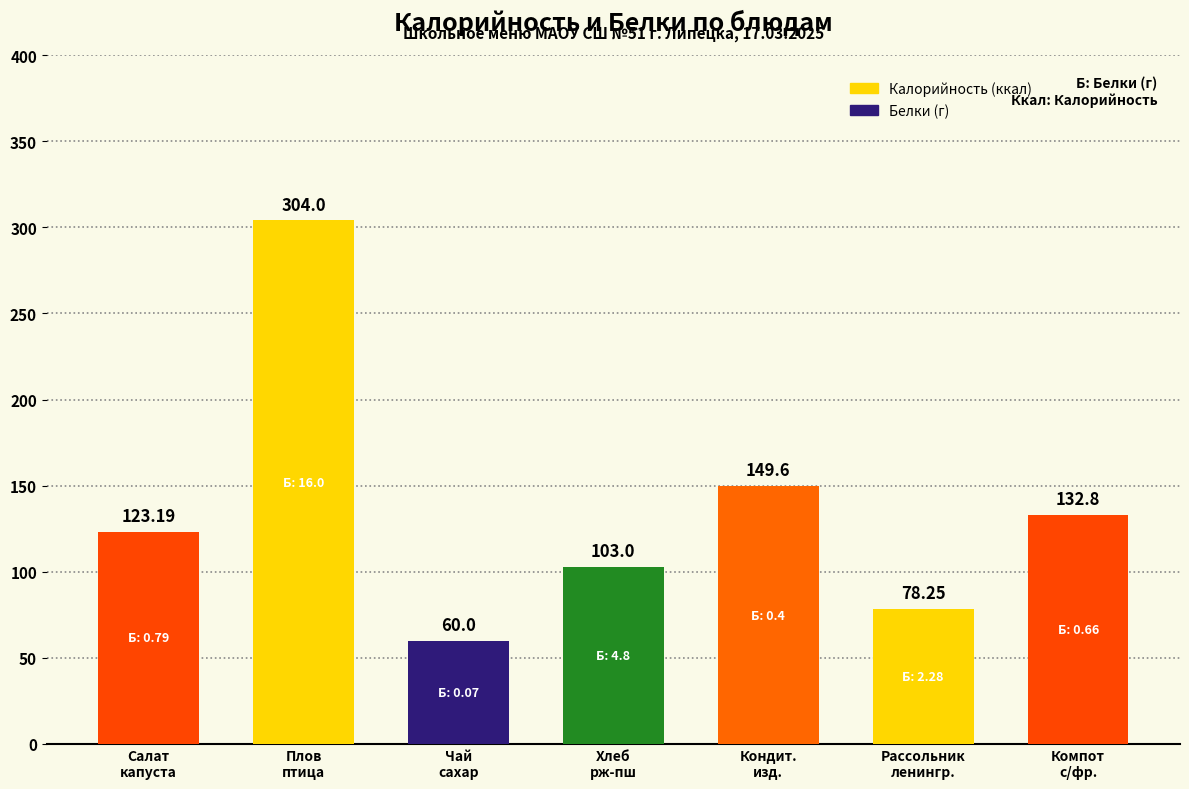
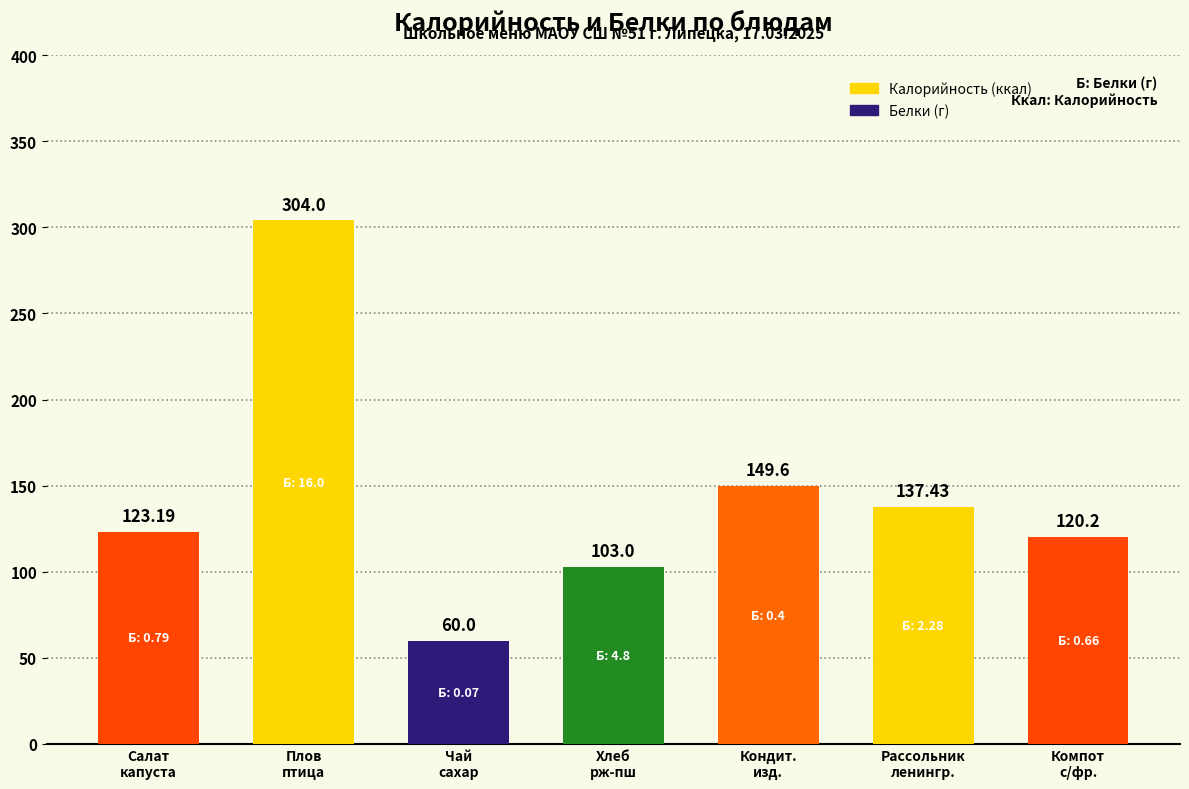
Рассольник ленингр.: 78.25 -> 137.43
Компот с/фр.: 132.8 -> 120.2
